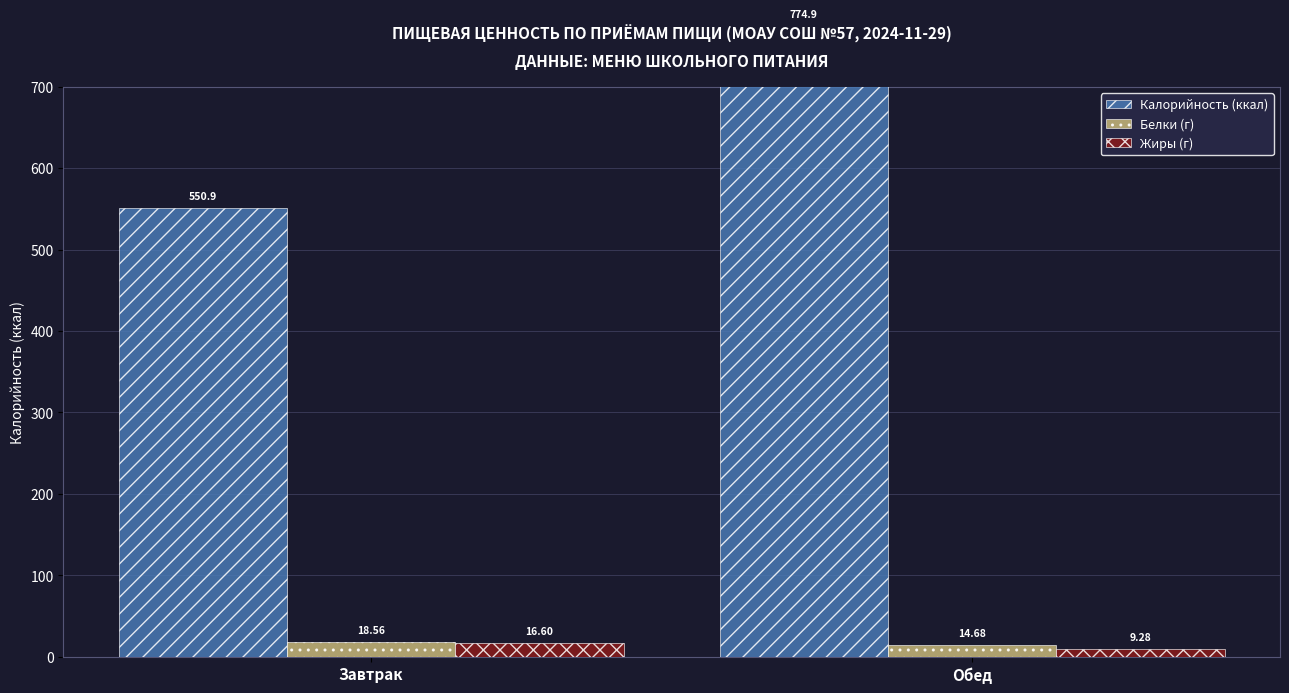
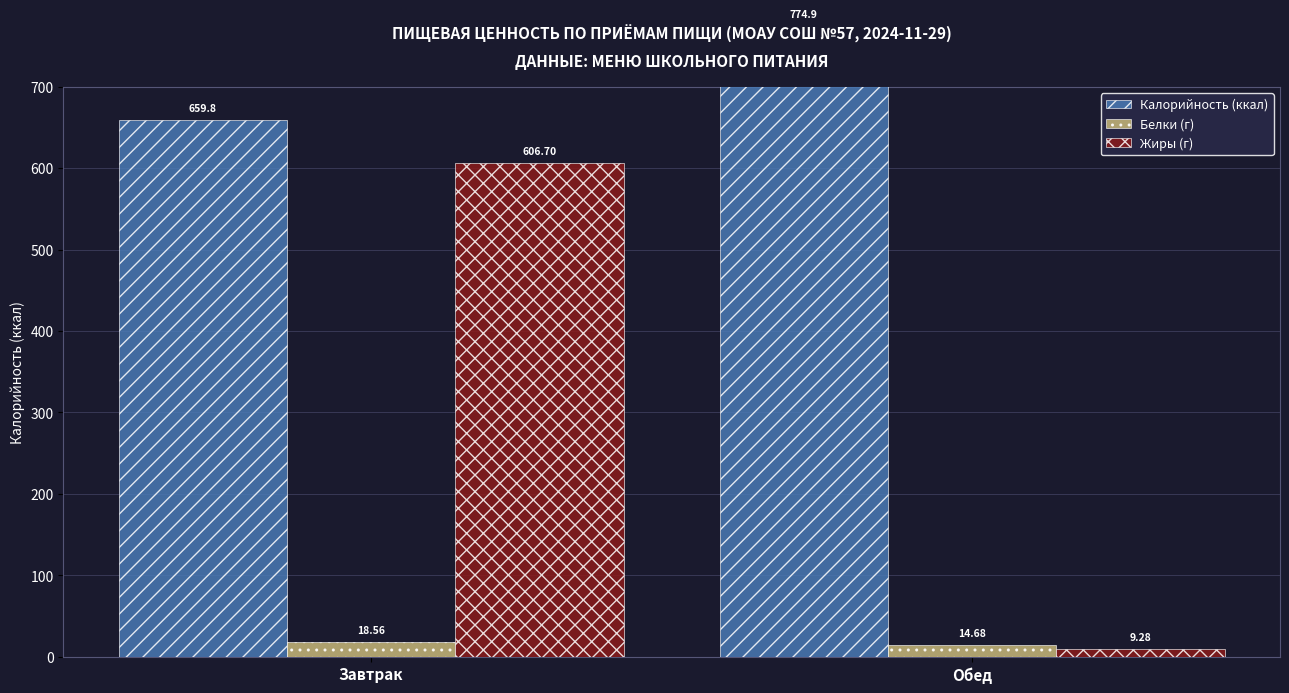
Калорийность (ккал), Завтрак: 550.9 -> 659.8
Жиры (г), Завтрак: 16.60 -> 606.70
